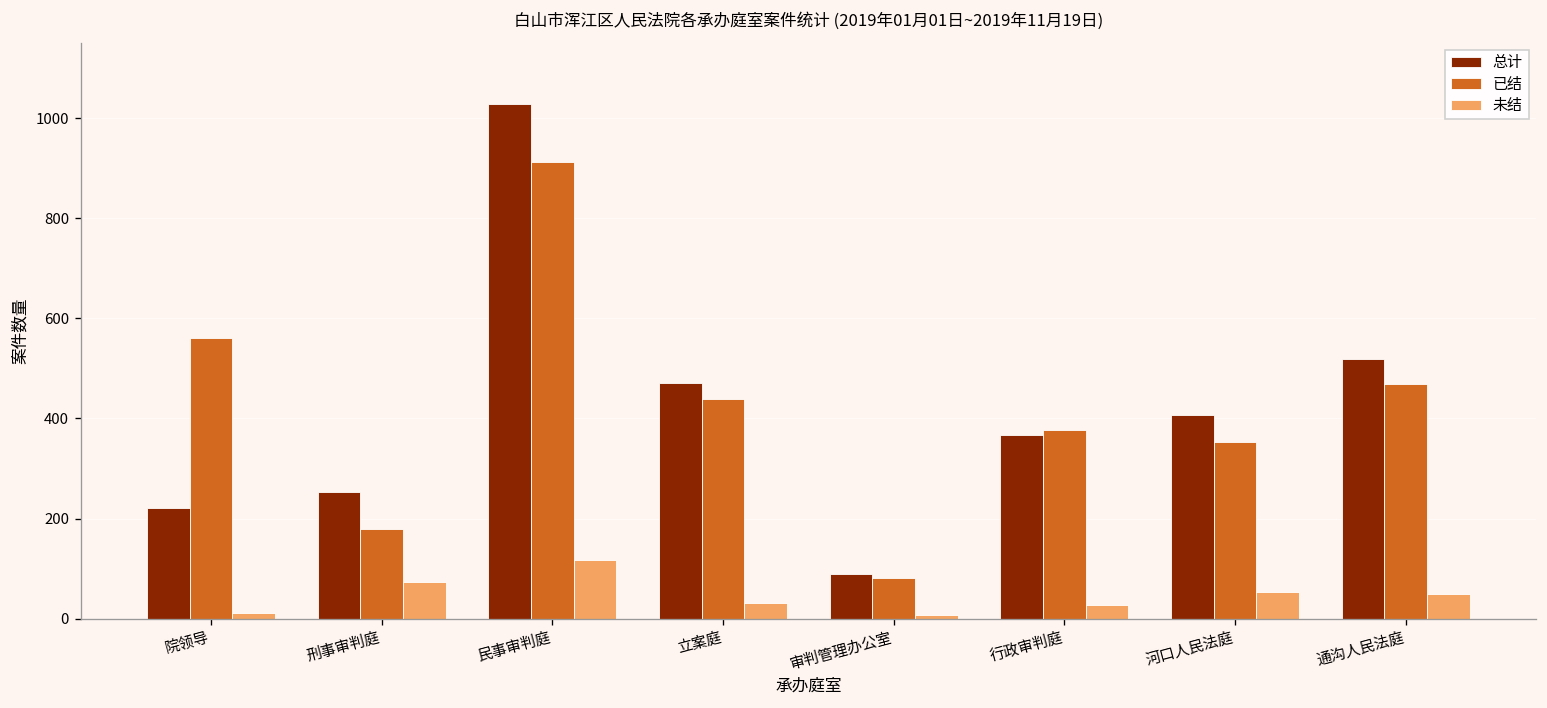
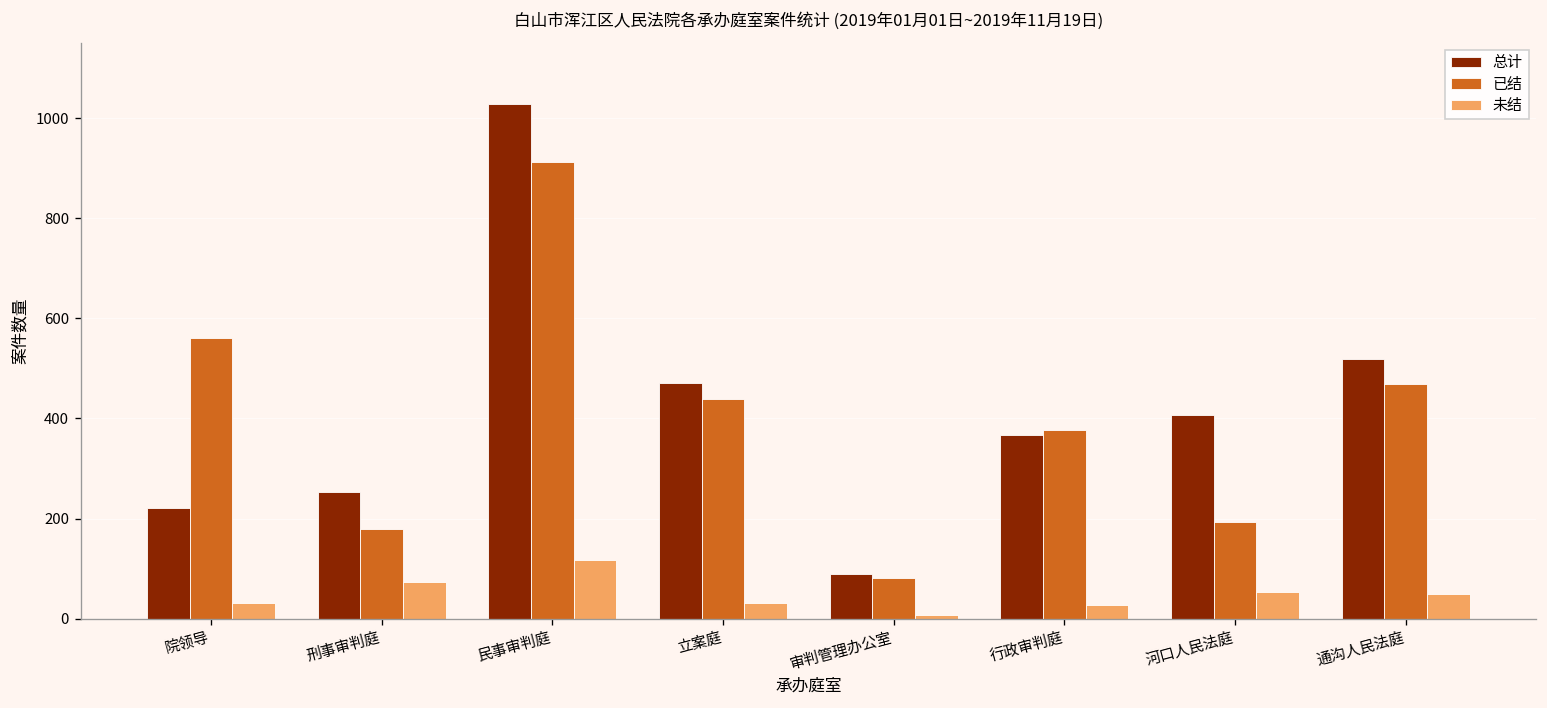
未结, 院领导: 10 -> 30
已结, 河口人民法庭: 350 -> 190
